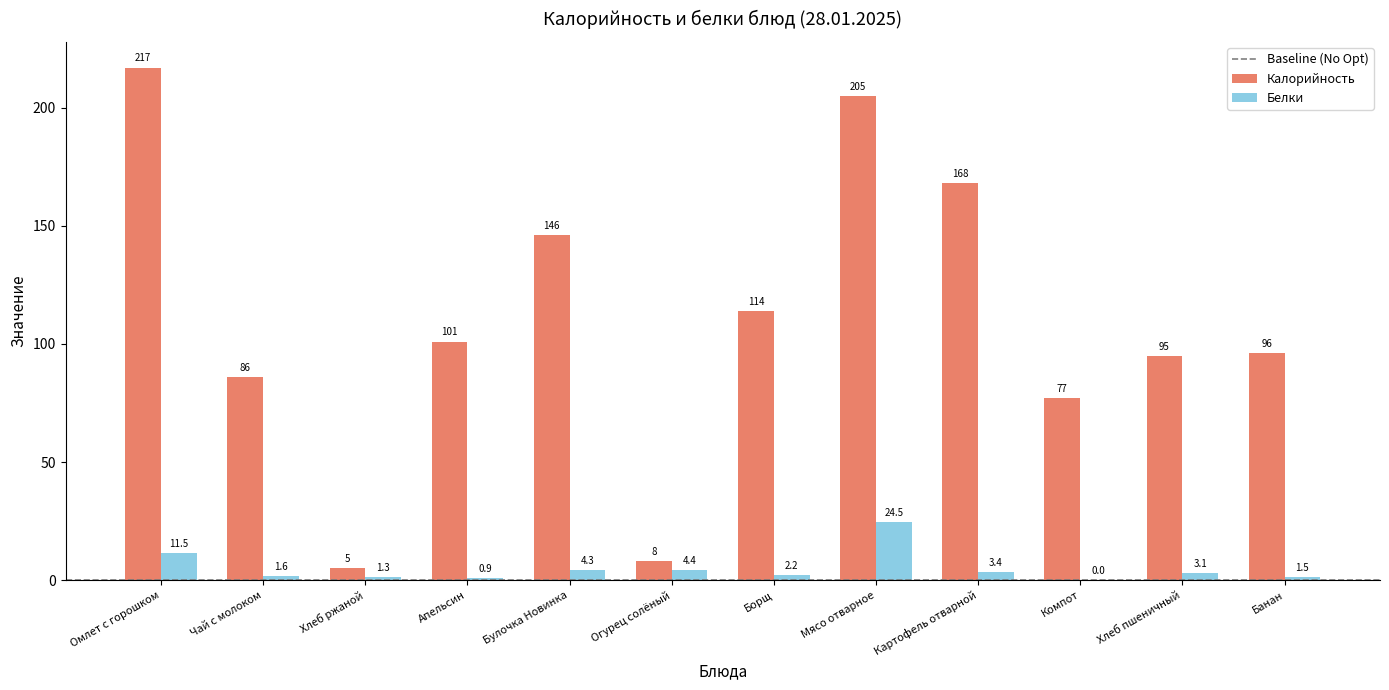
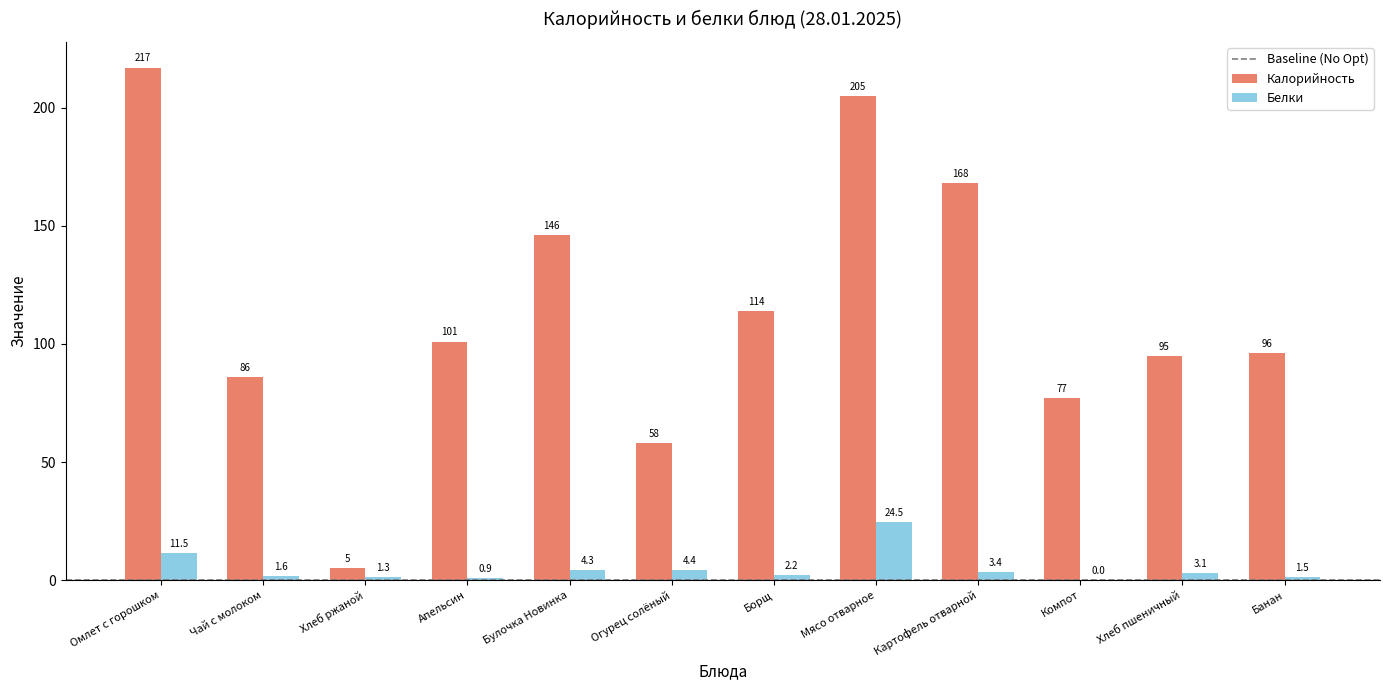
Калорийность, Огурец солёный: 8 -> 58
